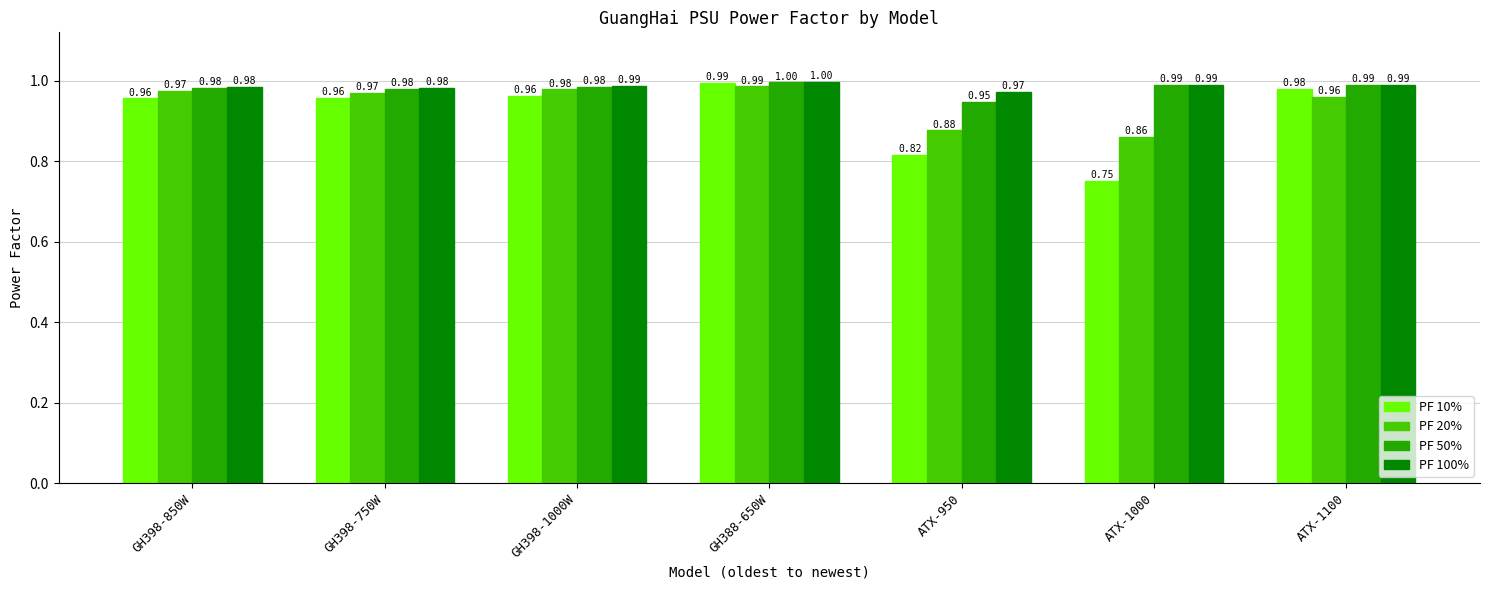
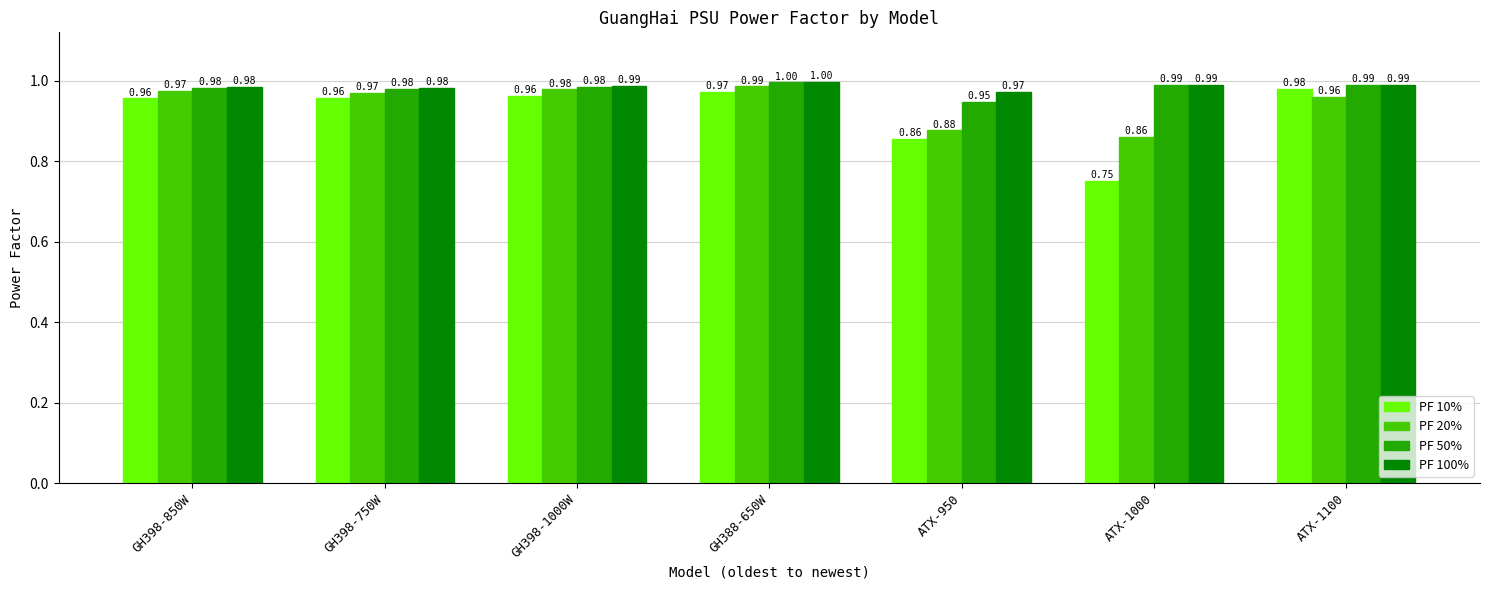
PF 10%, GH388-650W: 0.99 -> 0.97
PF 10%, ATX-950: 0.82 -> 0.86
